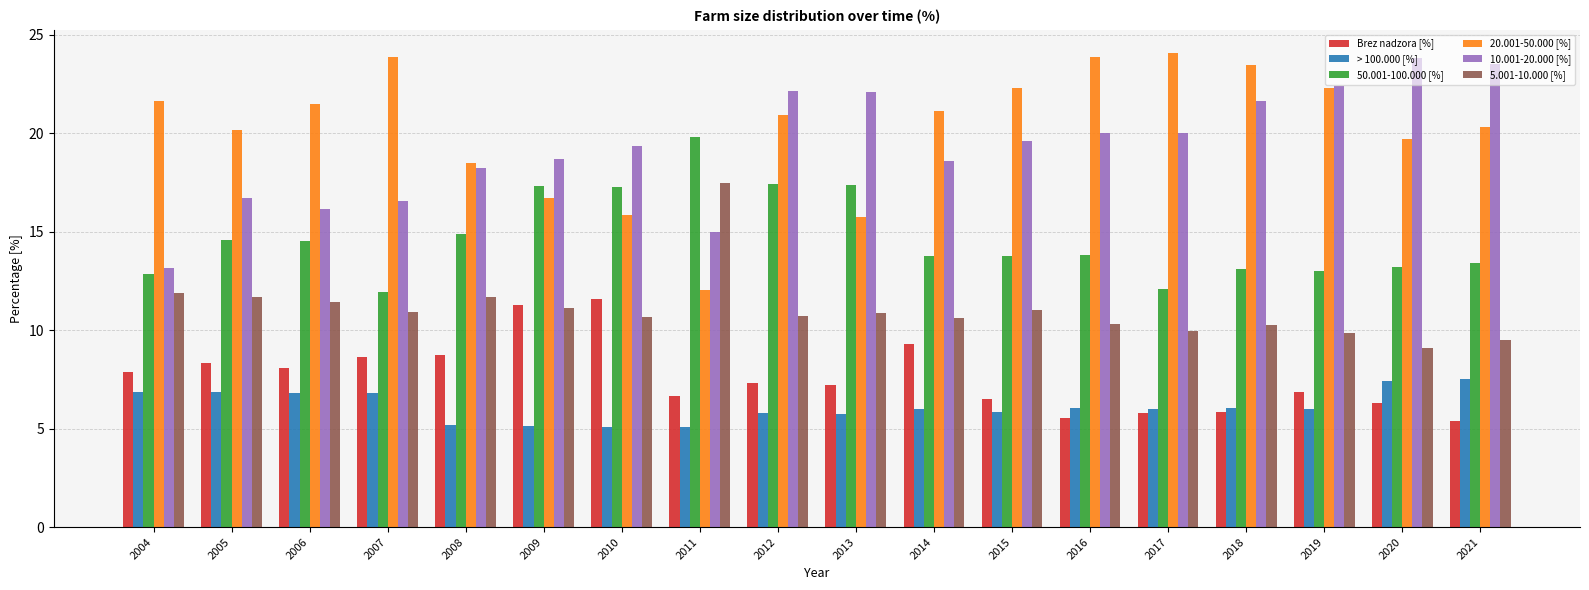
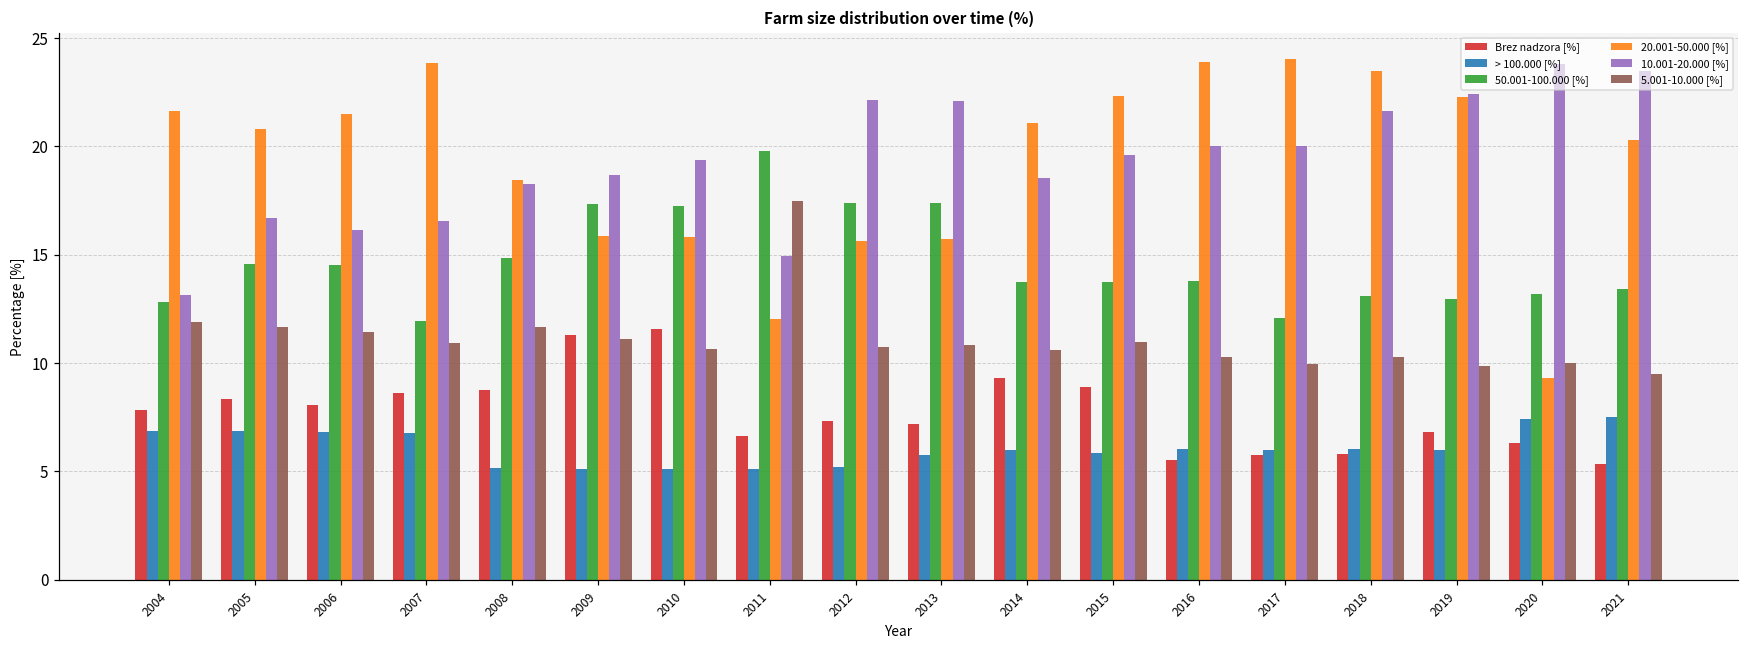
20.001-50.000 [%], 2005: 20.2 -> 20.8
20.001-50.000 [%], 2009: 16.7 -> 15.9
> 100.000 [%], 2012: 5.8 -> 5.2
20.001-50.000 [%], 2012: 20.9 -> 15.6
Brez nadzora [%], 2015: 6.5 -> 8.9
20.001-50.000 [%], 2020: 19.7 -> 9.3
5.001-10.000 [%], 2020: 9.1 -> 10.0
